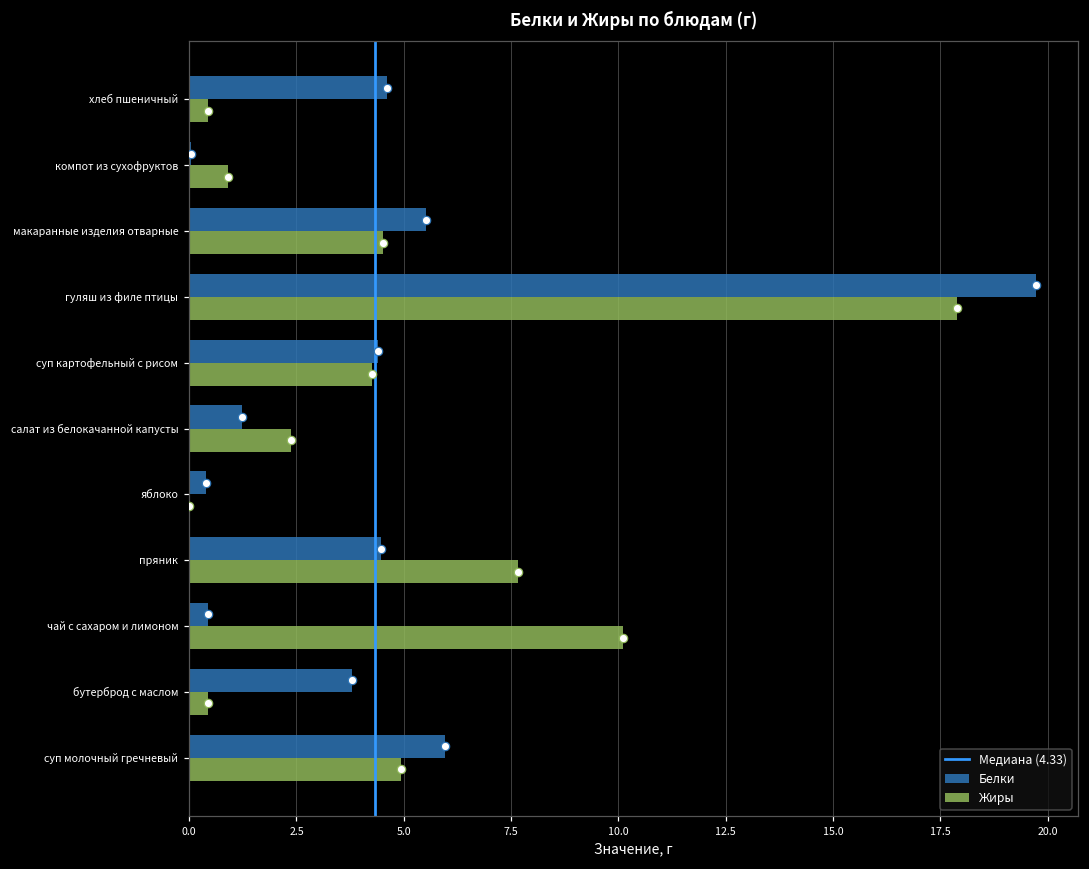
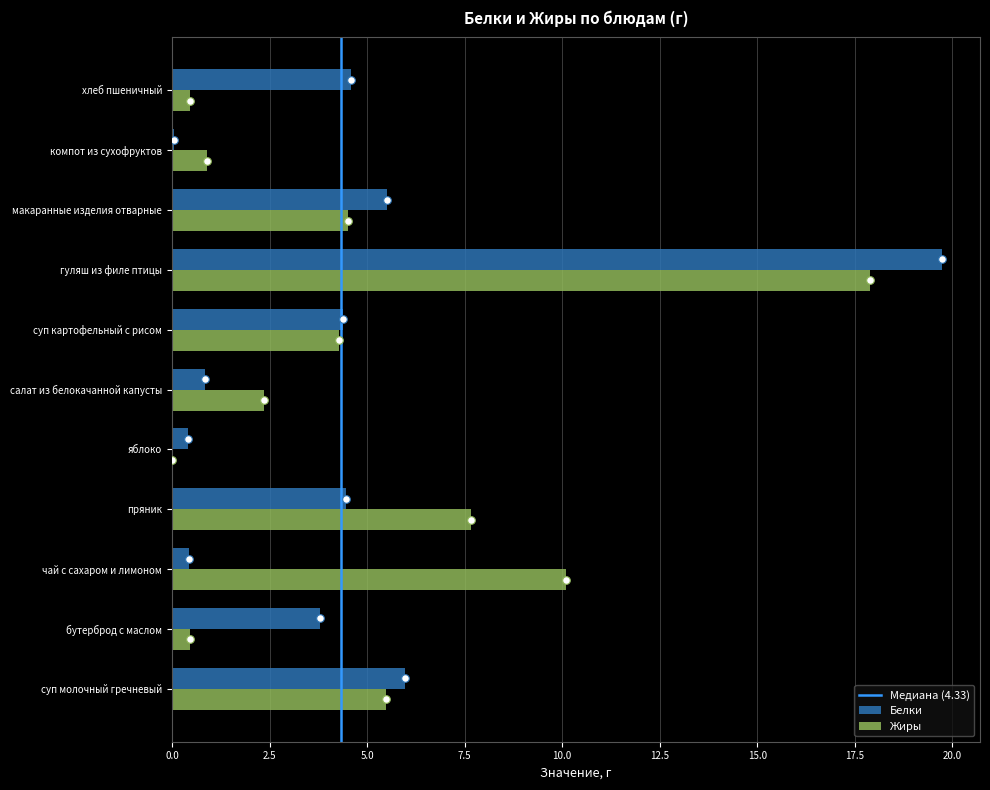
Белки, салат из белокачанной капусты: 1.2 -> 0.9
Жиры, суп молочный гречневый: 4.9 -> 5.5
